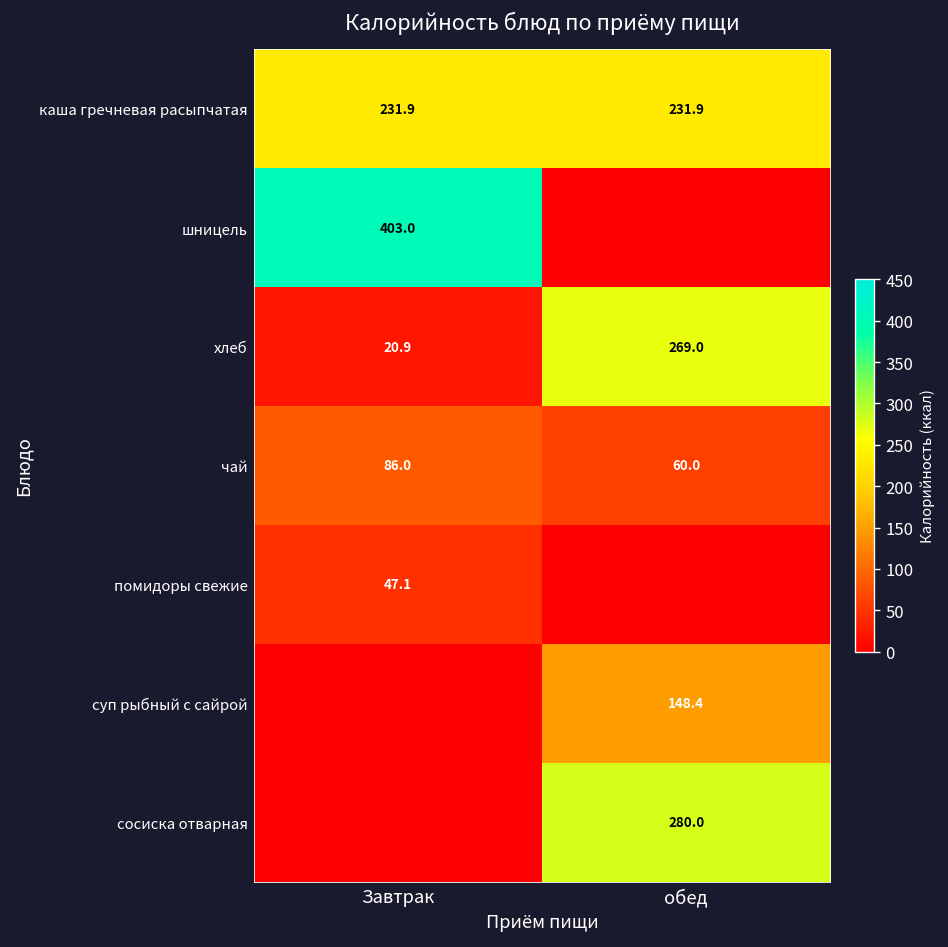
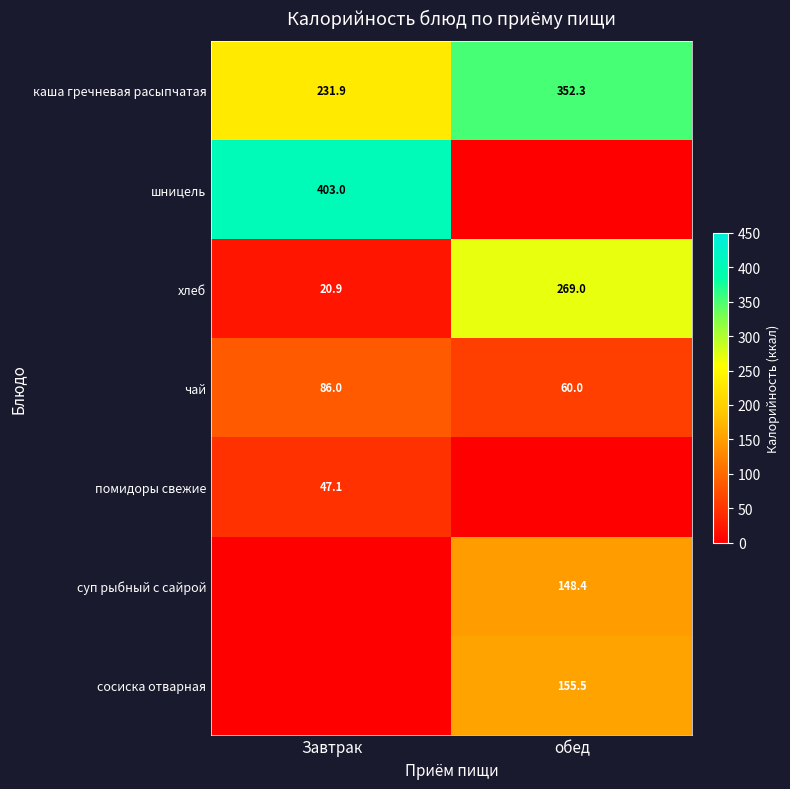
каша гречневая расыпчатая, обед: 231.9 -> 352.3
сосиска отварная, обед: 280.0 -> 155.5
